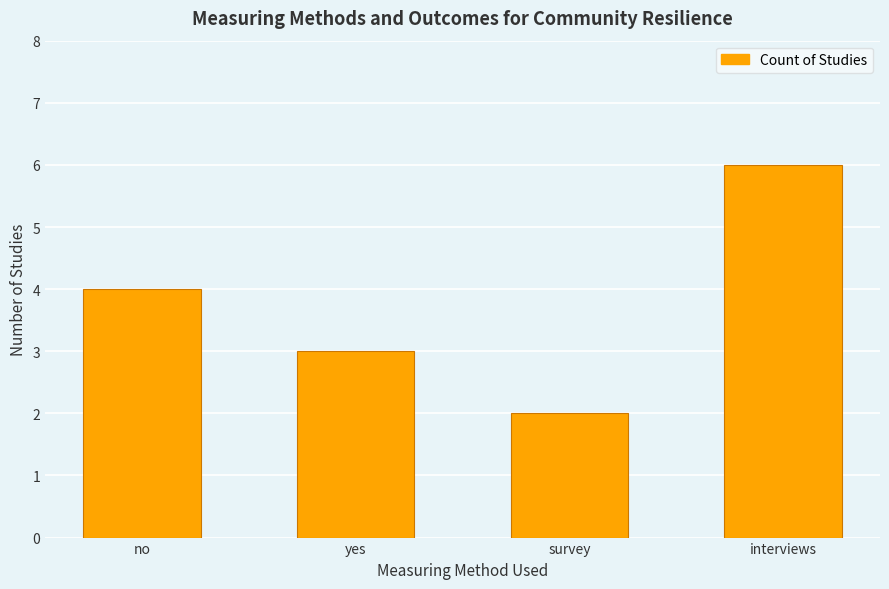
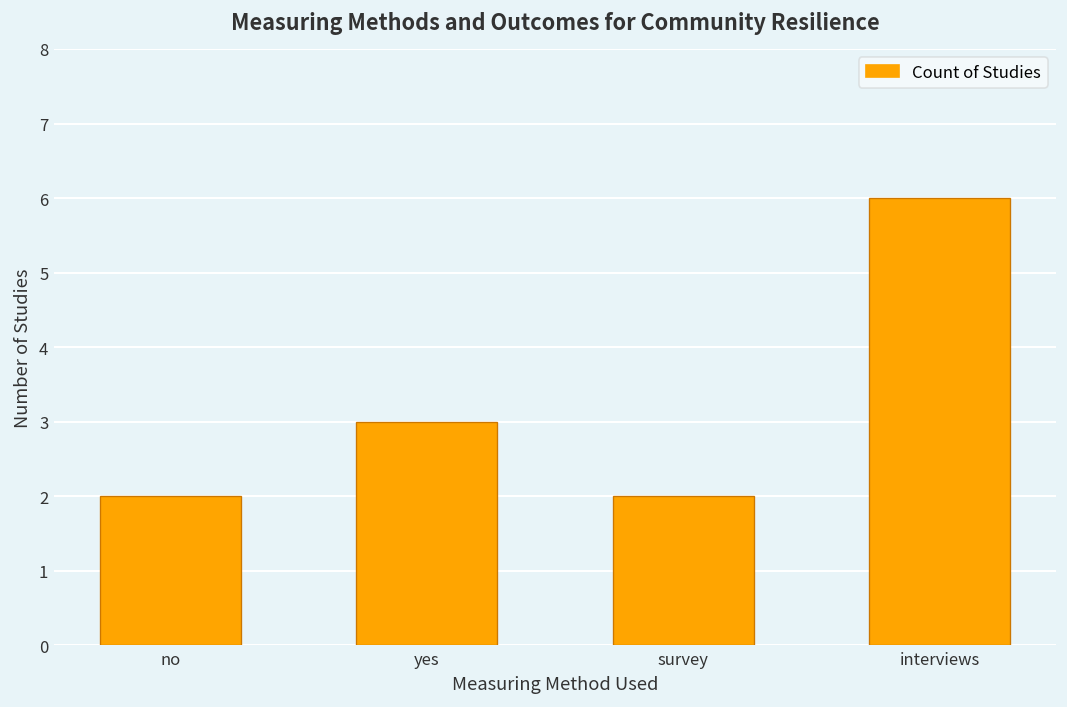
no: 4 -> 2
